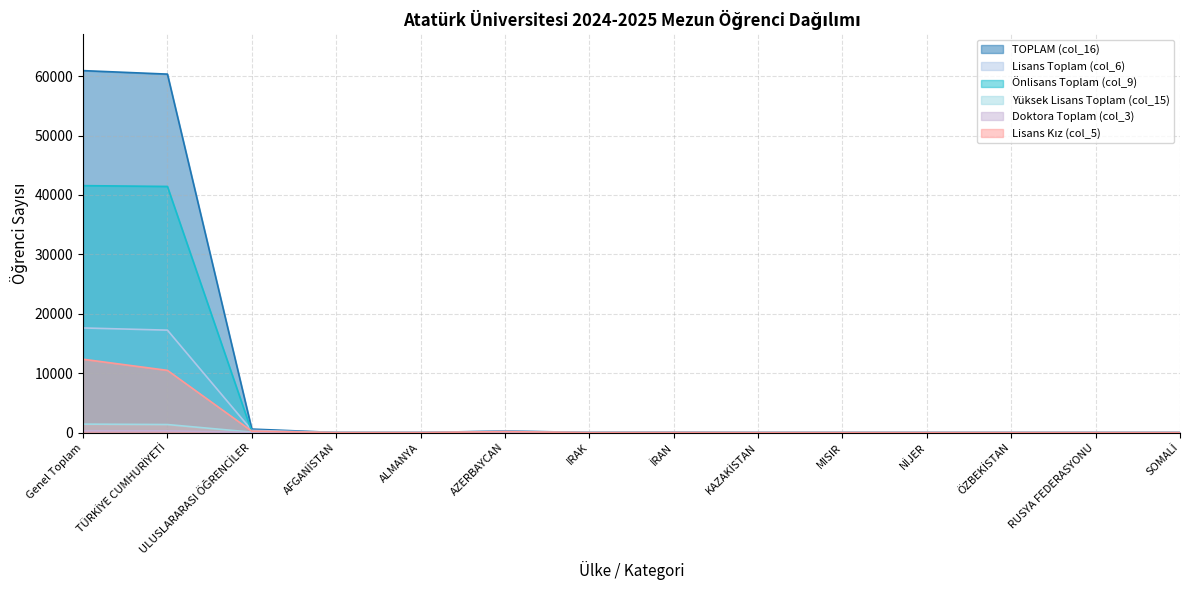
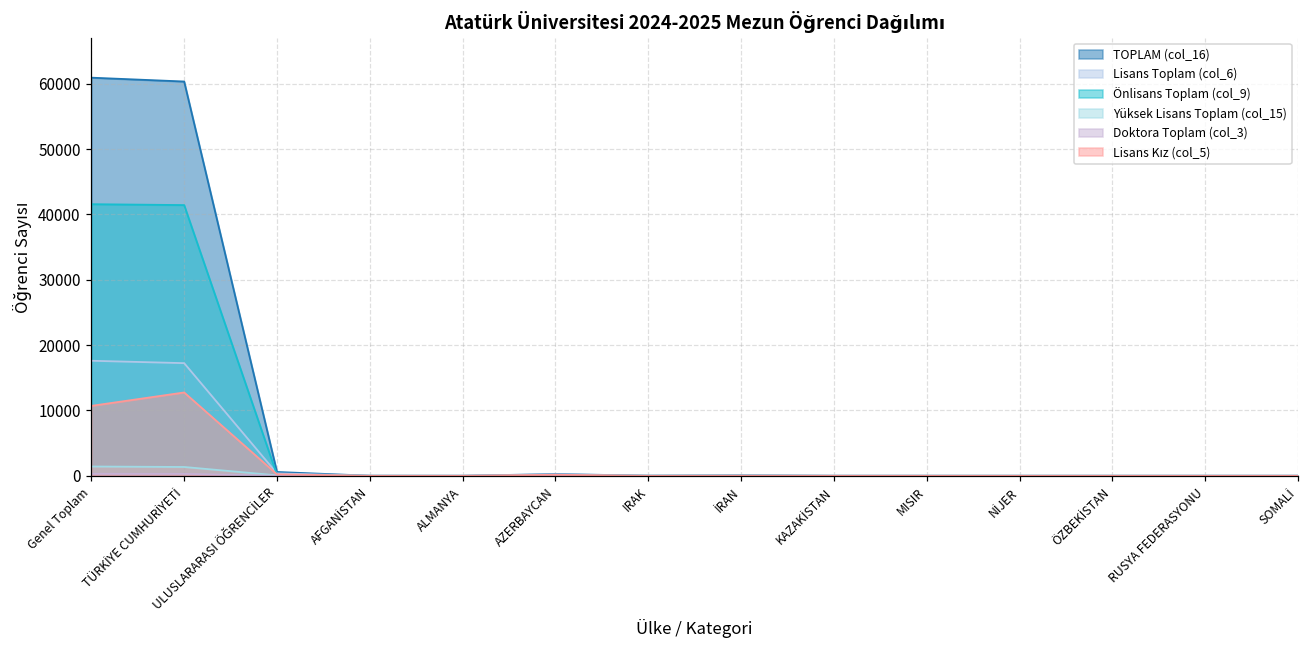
Lisans Kız (col_5), Genel Toplam: 12000 -> 11000
Lisans Kız (col_5), TÜRKİYE CUMHURİYETİ: 10000 -> 13000
